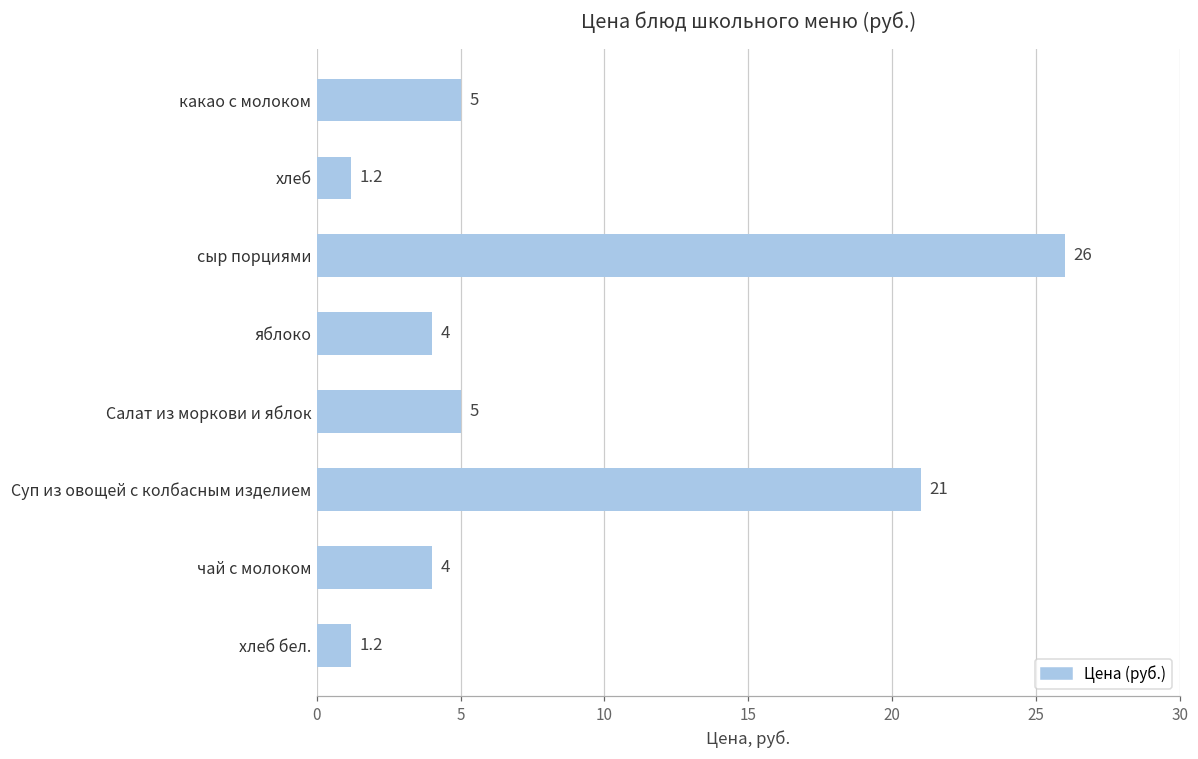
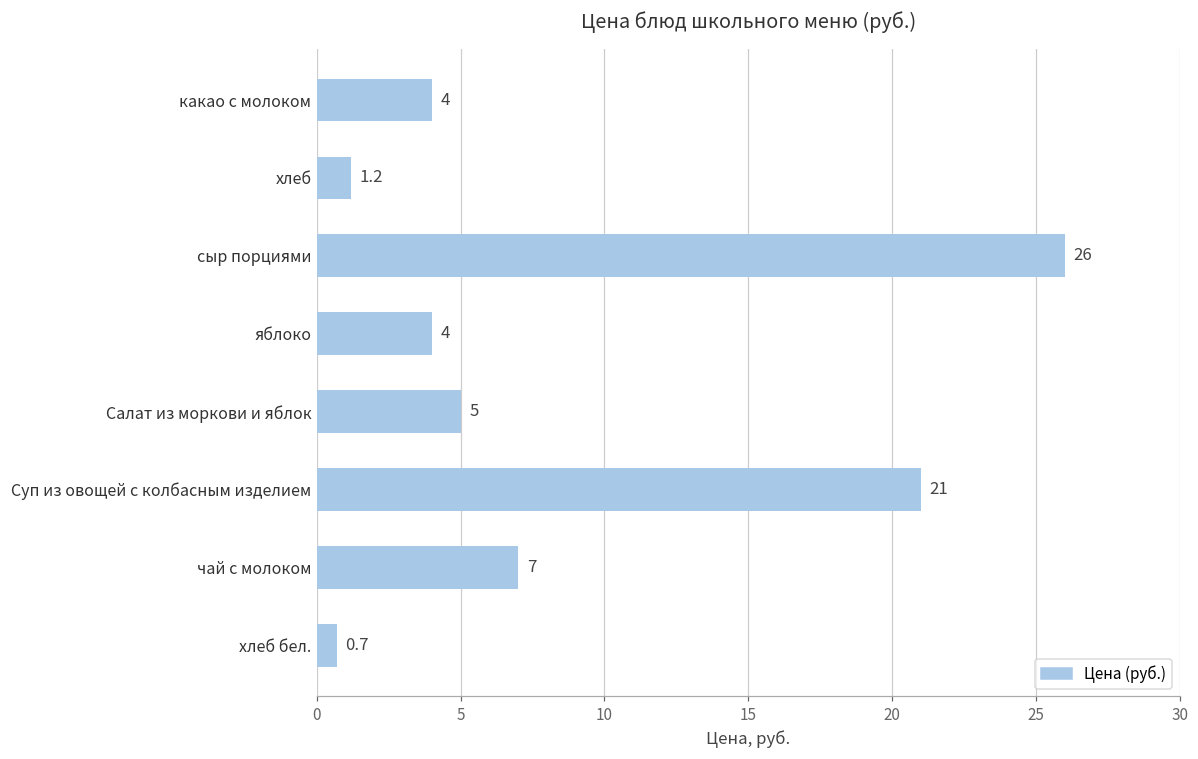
какао с молоком: 5 -> 4
чай с молоком: 4 -> 7
хлеб бел.: 1.2 -> 0.7
